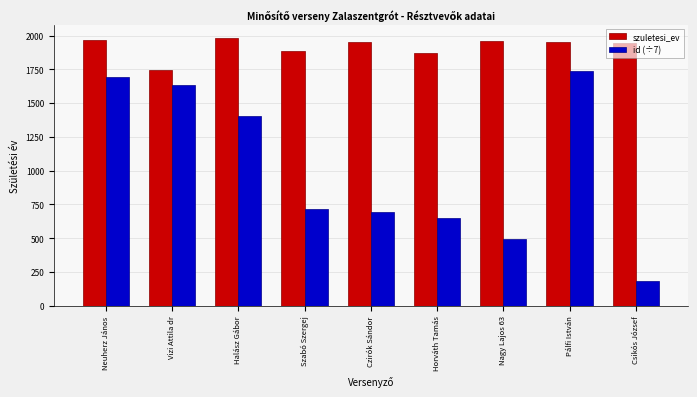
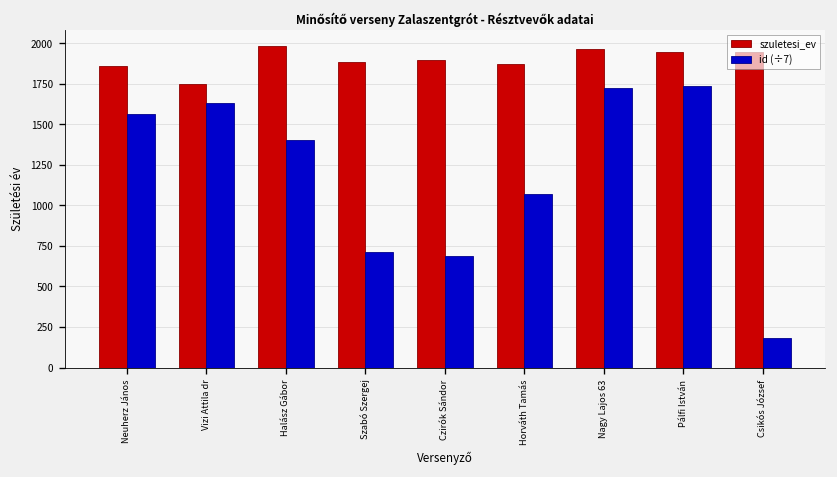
szuletesi_ev, Neuherz János: 1970 -> 1860
id (÷7), Neuherz János: 1700 -> 1570
szuletesi_ev, Czirók Sándor: 1960 -> 1900
id (÷7), Horváth Tamás: 650 -> 1070
id (÷7), Nagy Lajos 63: 490 -> 1720
